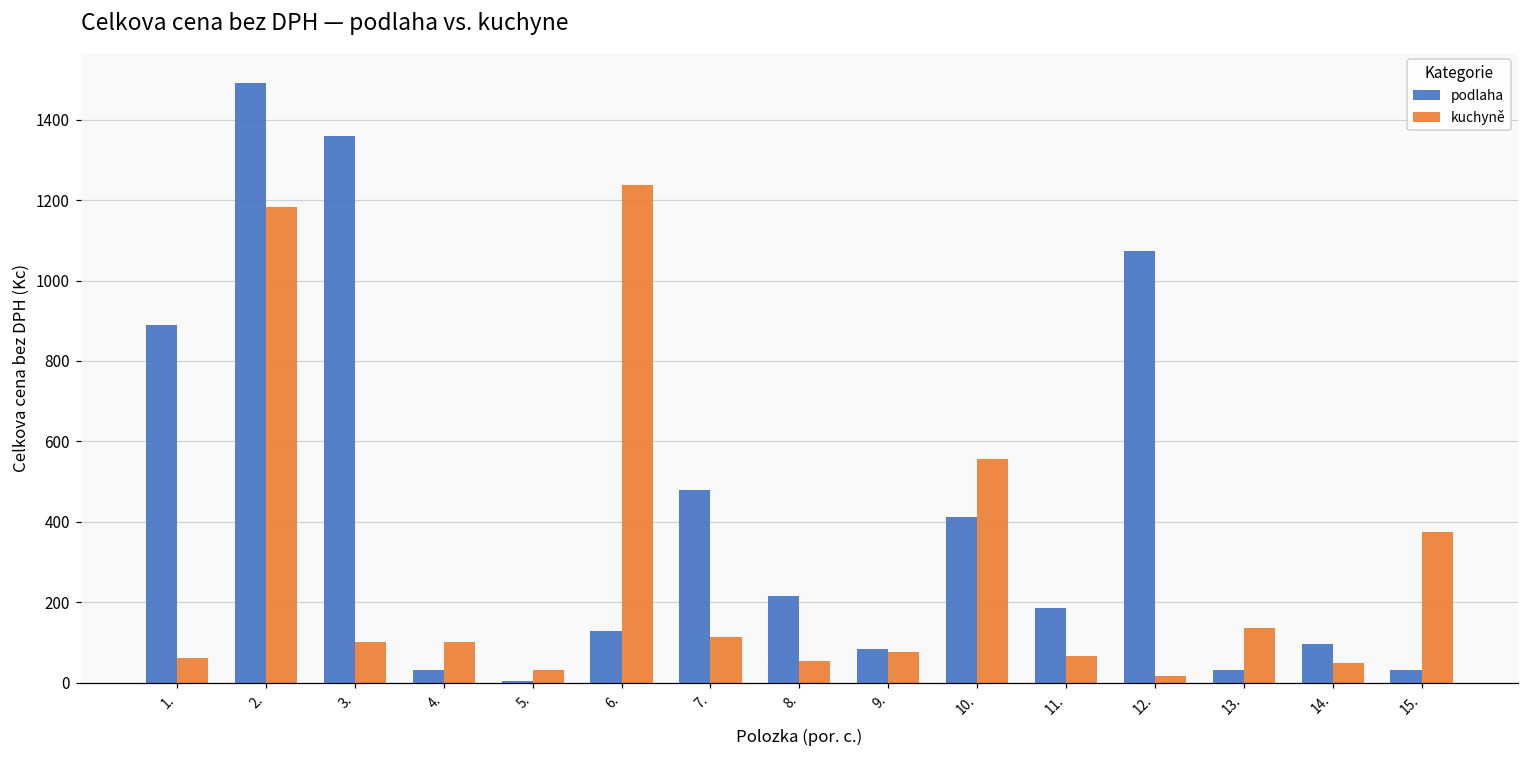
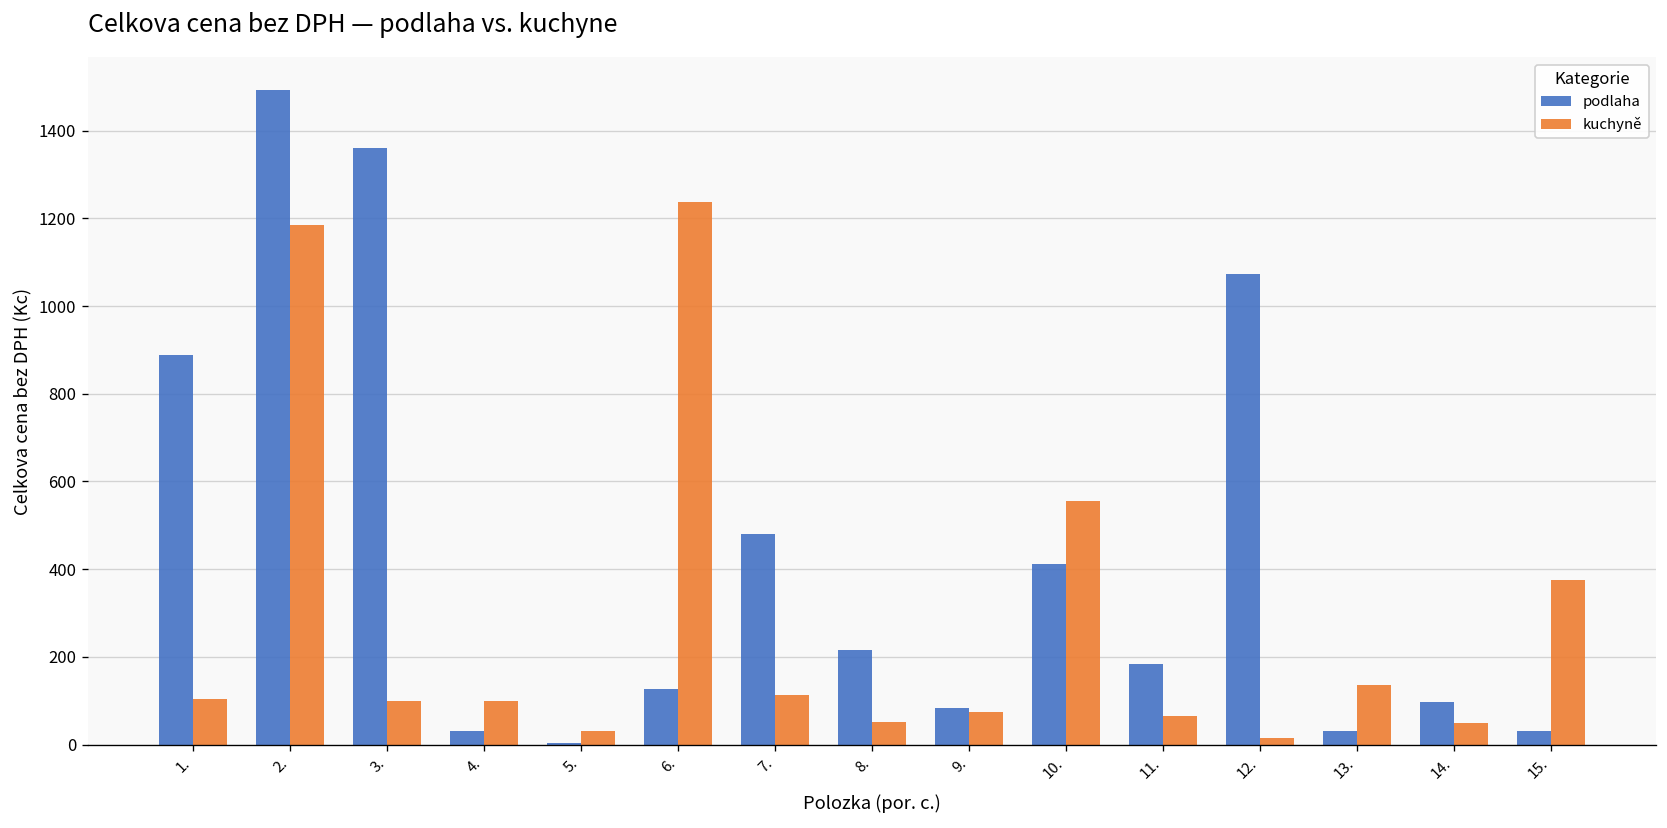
kuchyně, 1.: 60 -> 110
